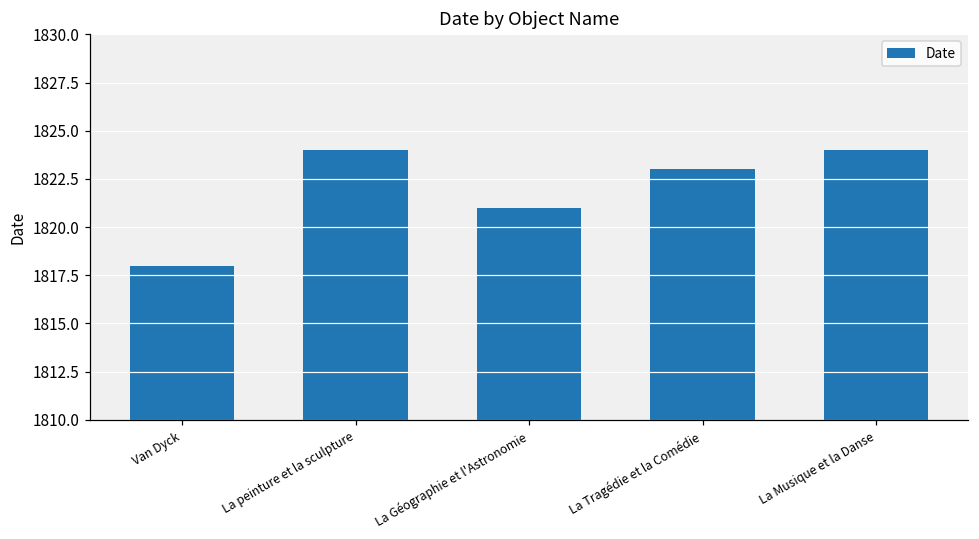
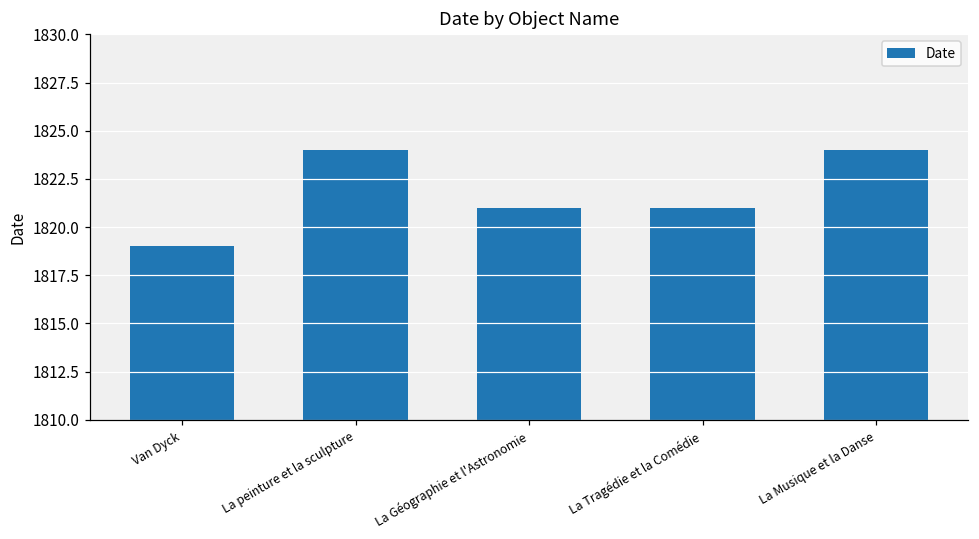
Van Dyck: 1818 -> 1819
La Tragédie et la Comédie: 1823 -> 1821
